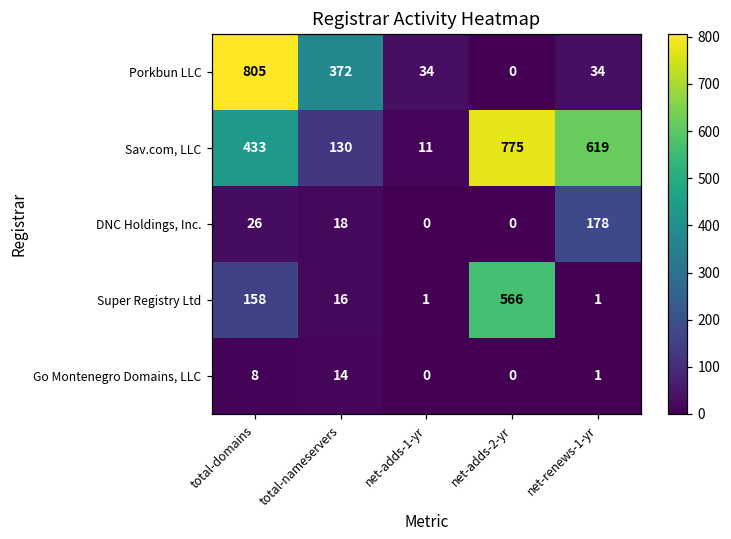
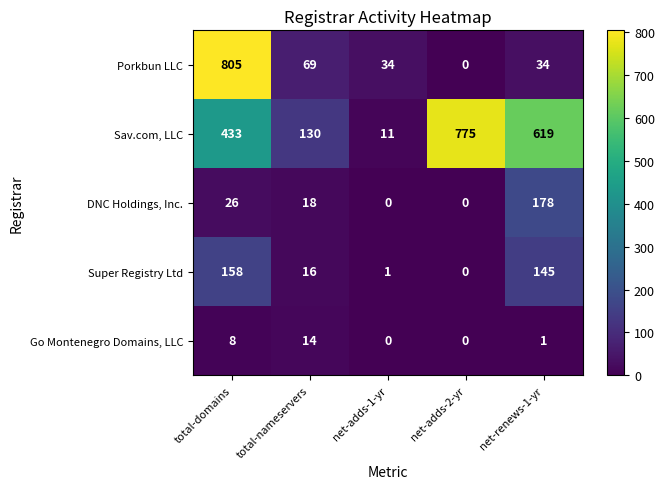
Porkbun LLC, total-nameservers: 372 -> 69
Super Registry Ltd, net-adds-2-yr: 566 -> 0
Super Registry Ltd, net-renews-1-yr: 1 -> 145
